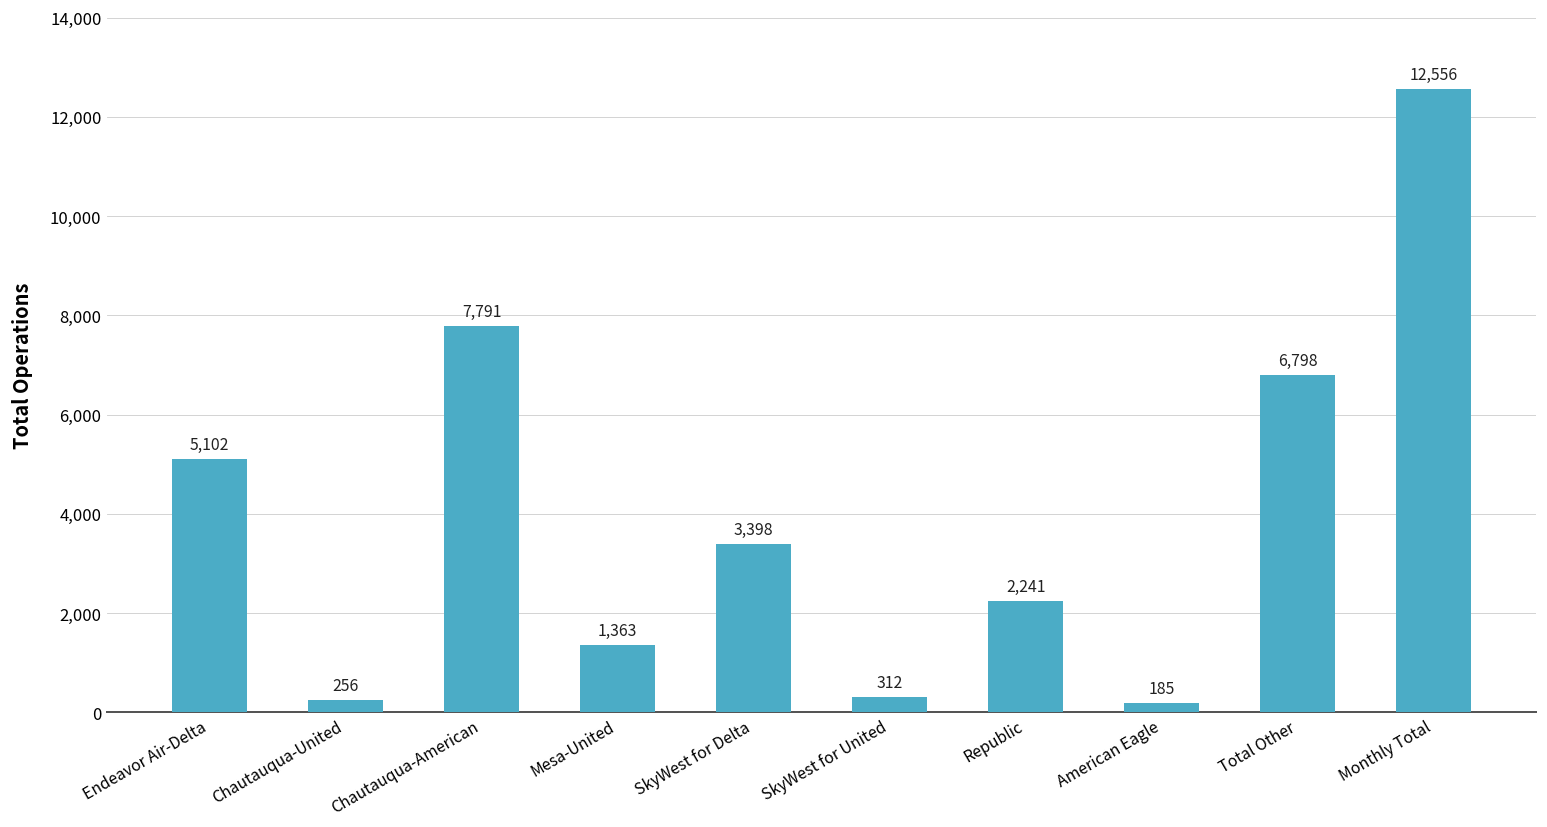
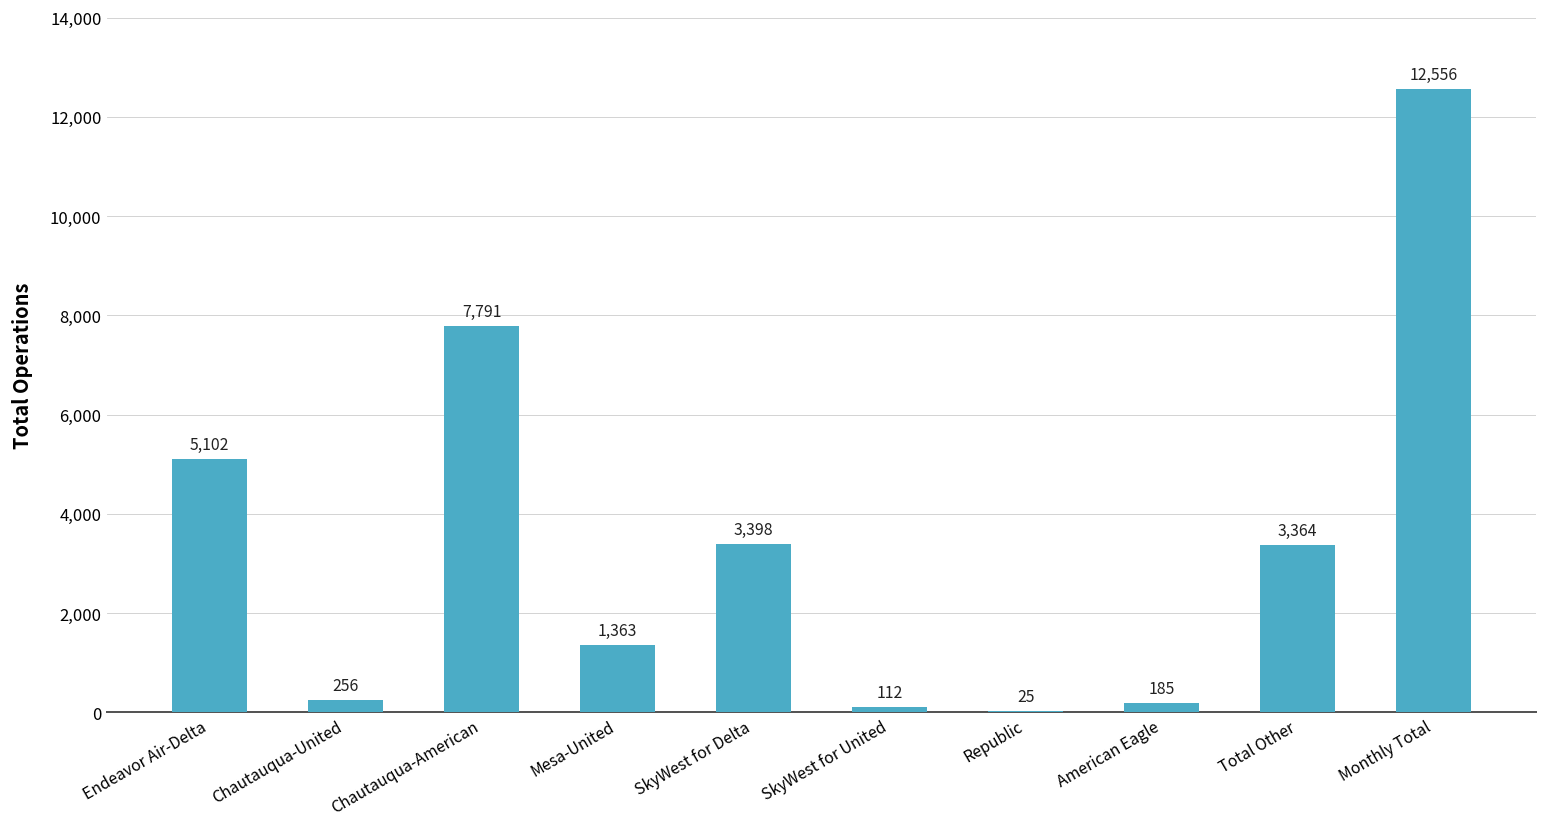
SkyWest for United: 312 -> 112
Republic: 2,241 -> 25
Total Other: 6,798 -> 3,364
